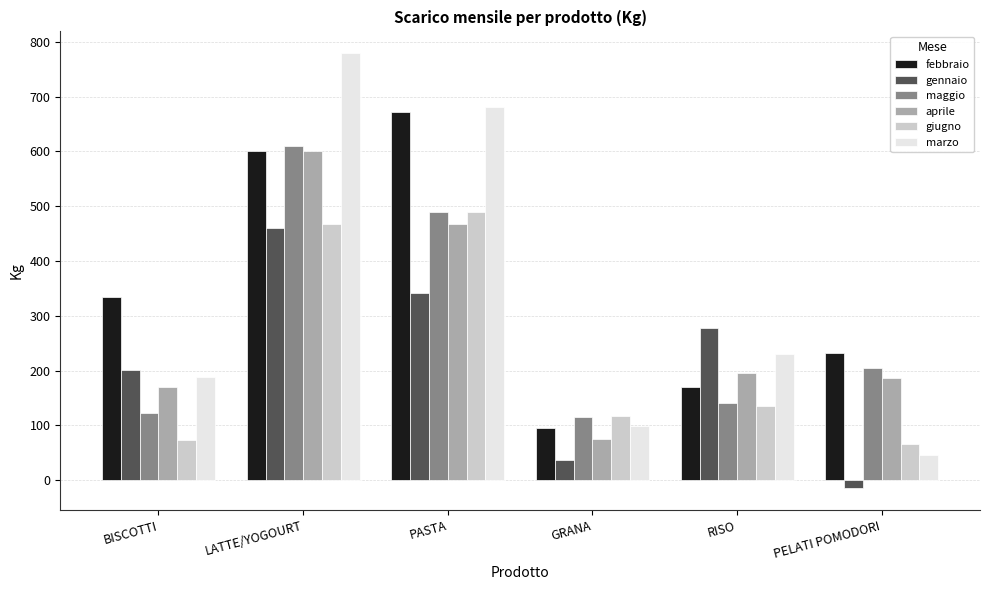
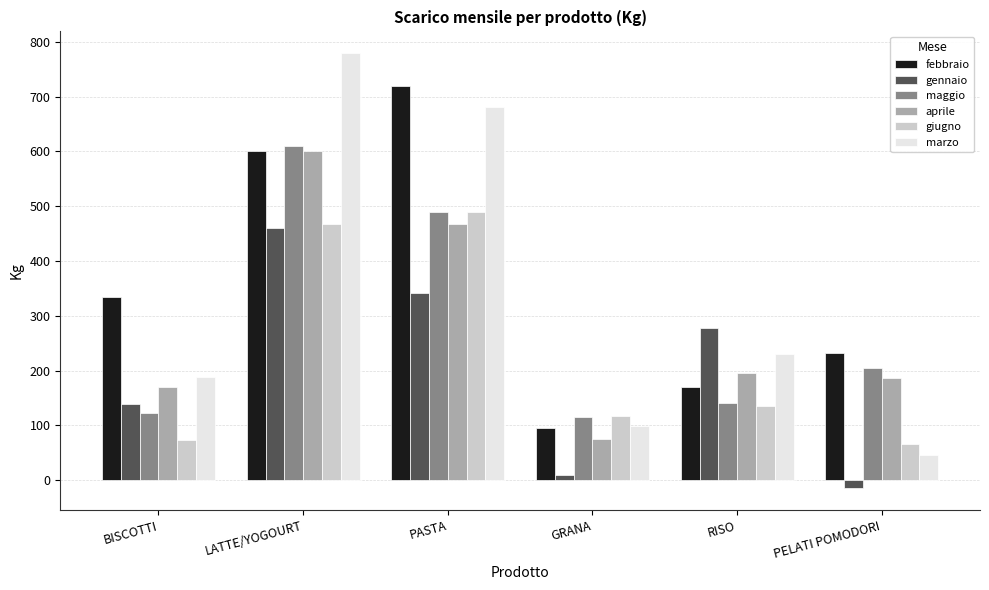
gennaio, BISCOTTI: 200 -> 140
febbraio, PASTA: 670 -> 720
gennaio, GRANA: 40 -> 10
